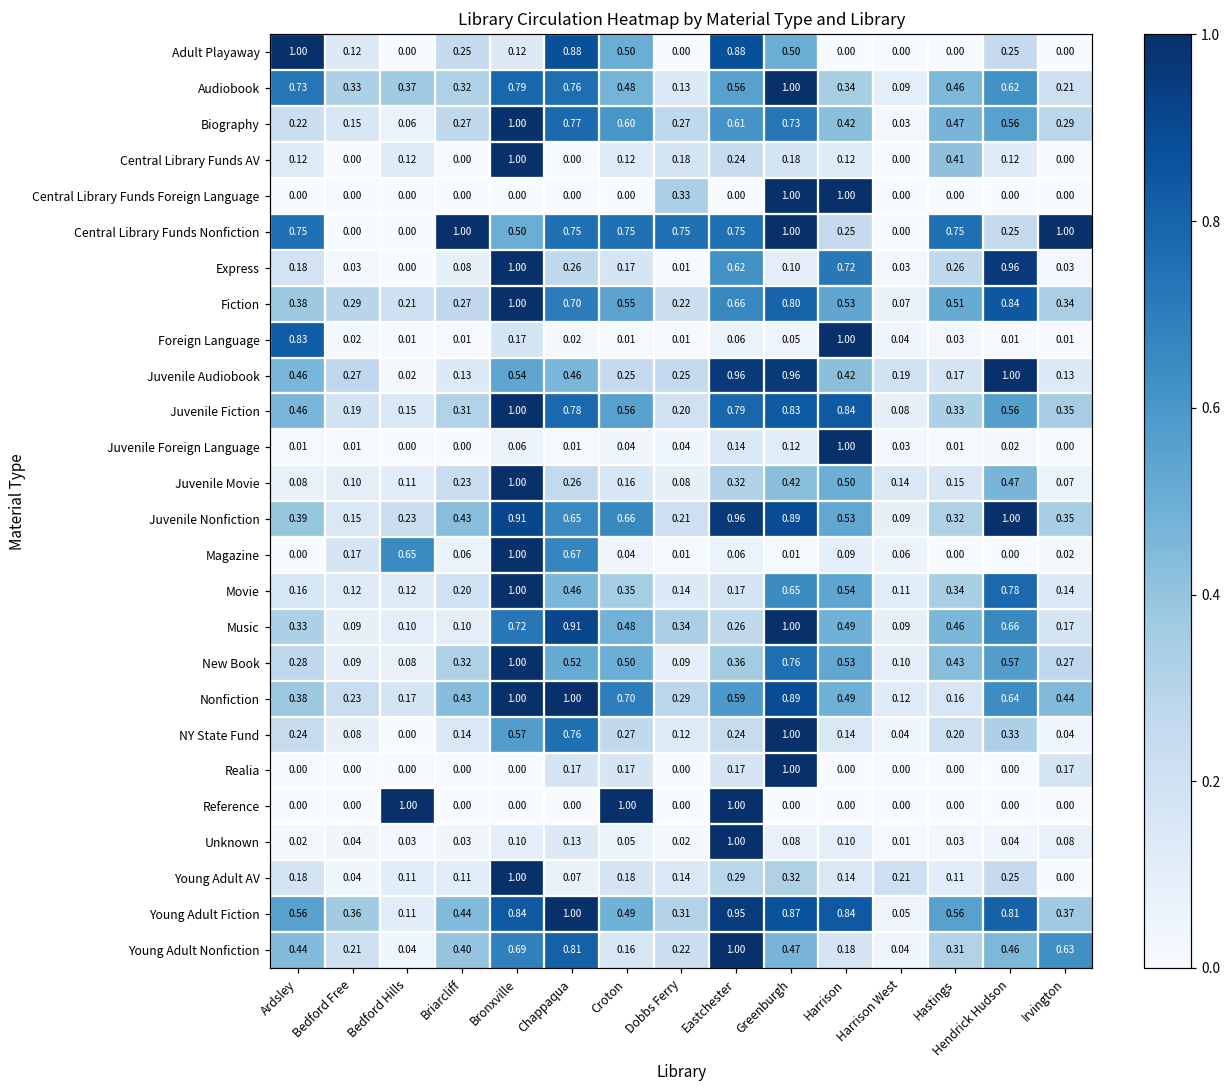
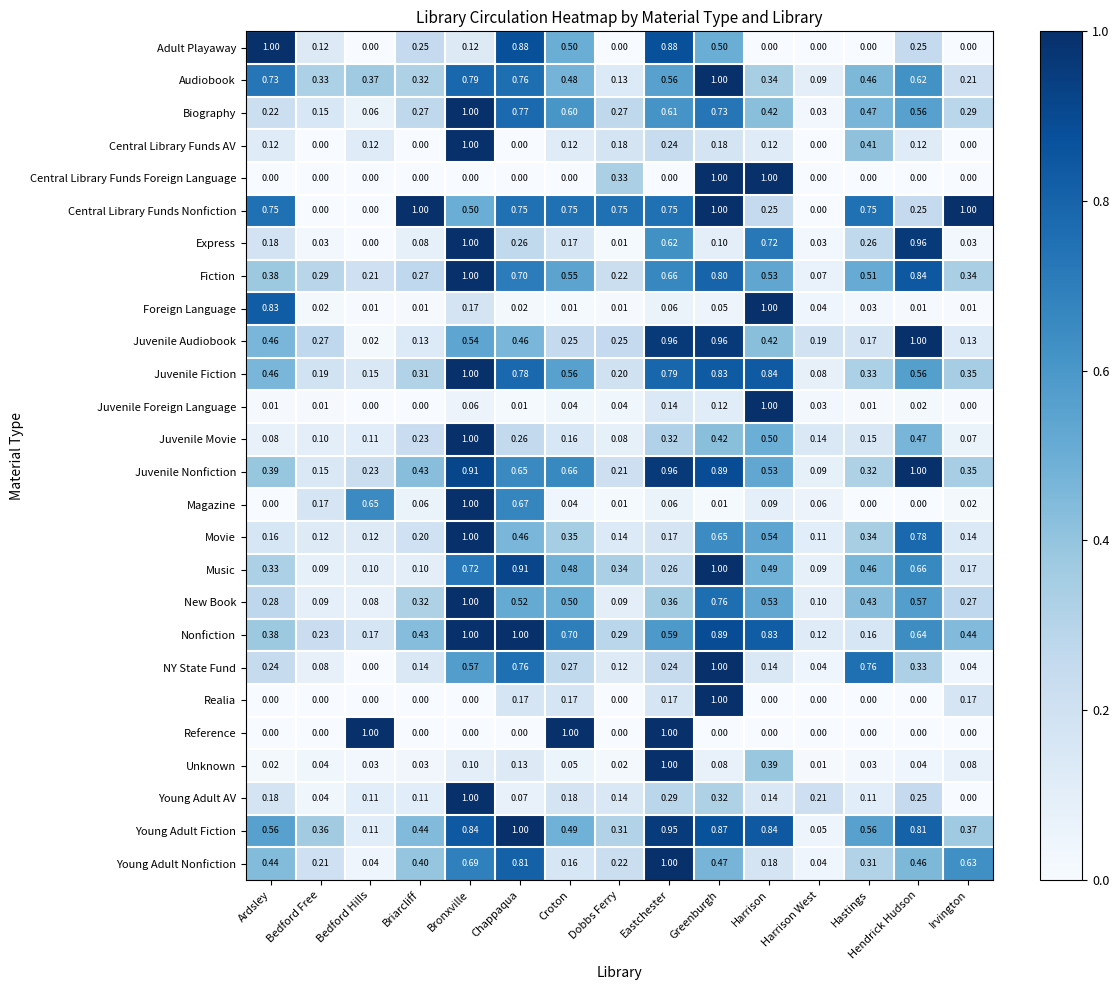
Nonfiction, Harrison: 0.49 -> 0.83
NY State Fund, Hastings: 0.20 -> 0.76
Unknown, Harrison: 0.10 -> 0.39
